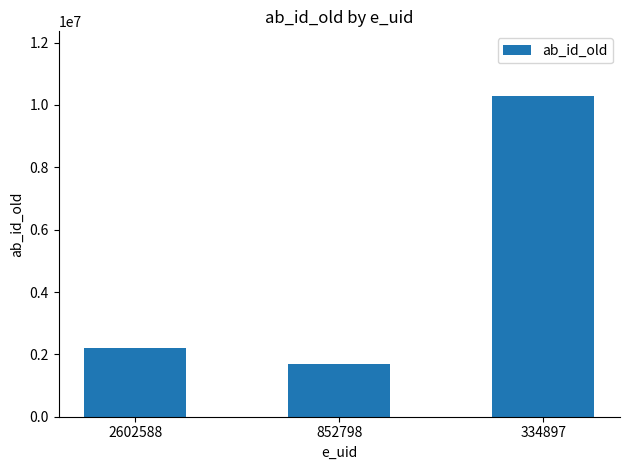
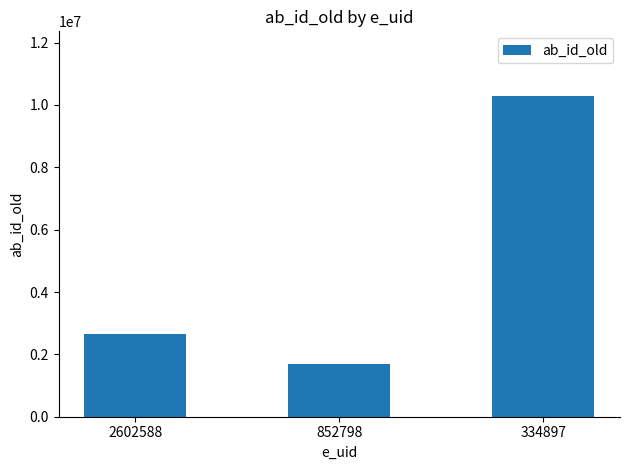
2602588: 2200000 -> 2700000
